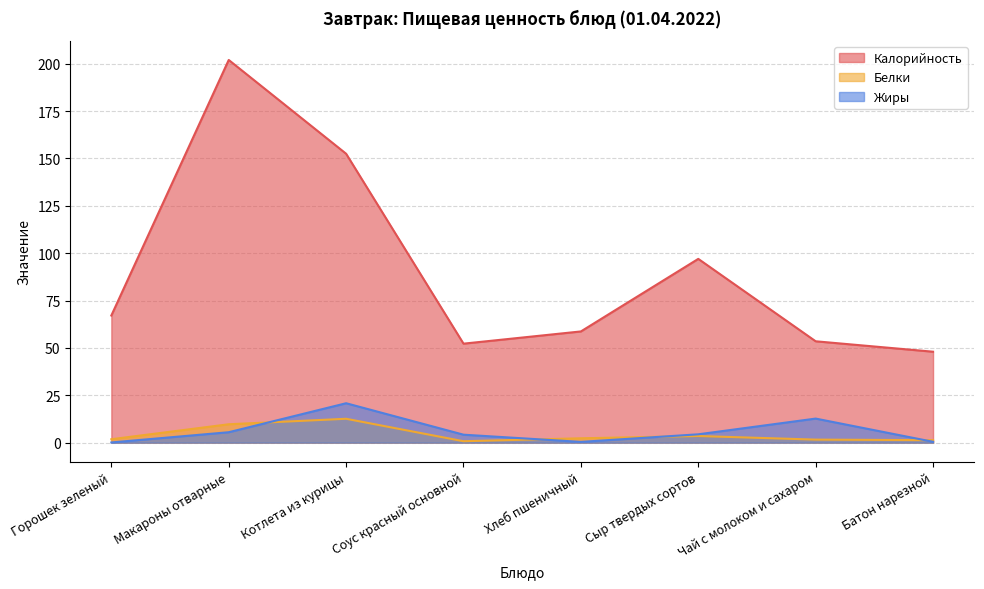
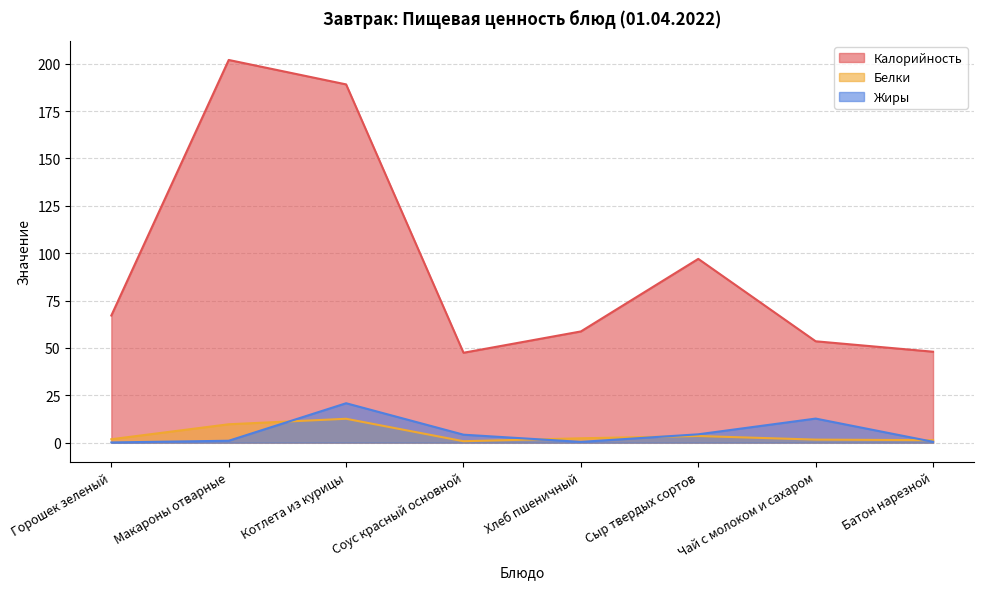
Жиры, Макароны отварные: 6 -> 1
Калорийность, Котлета из курицы: 153 -> 189
Калорийность, Соус красный основной: 52 -> 47
